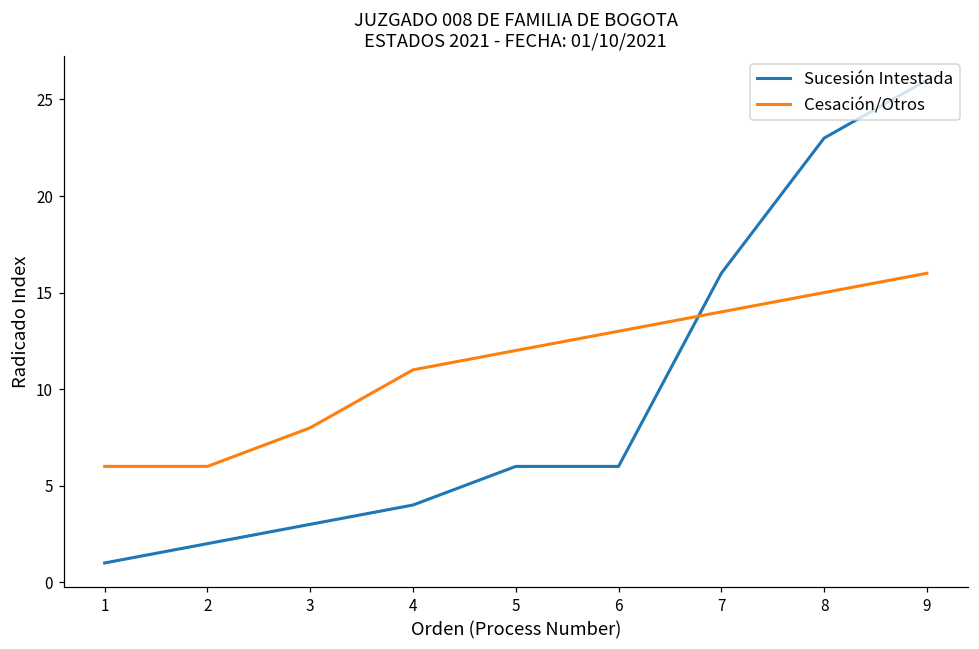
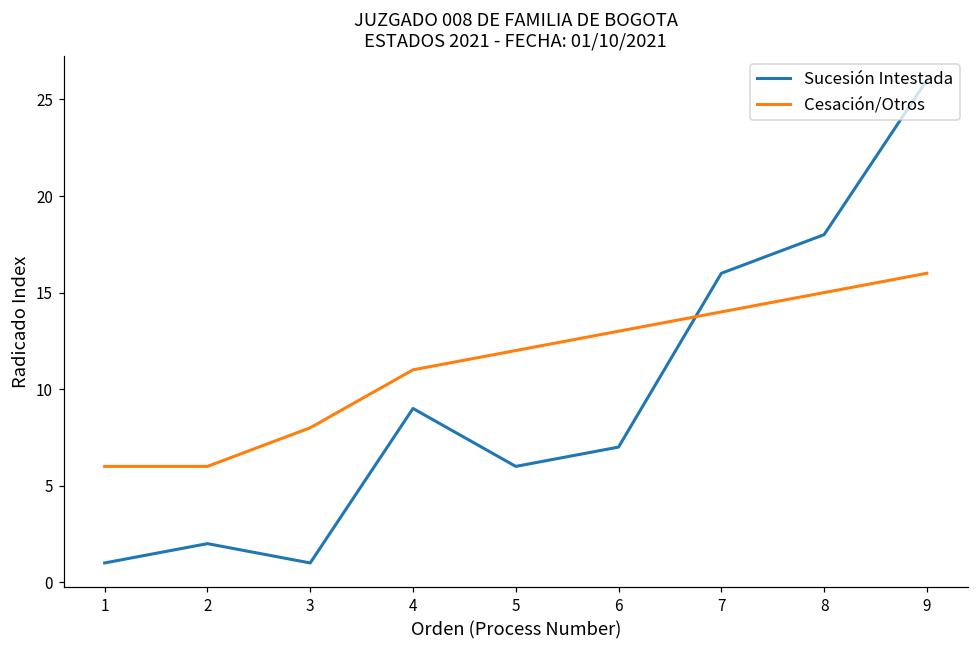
Sucesión Intestada, 3: 3 -> 1
Sucesión Intestada, 4: 4 -> 9
Sucesión Intestada, 6: 6 -> 7
Sucesión Intestada, 8: 23 -> 18
